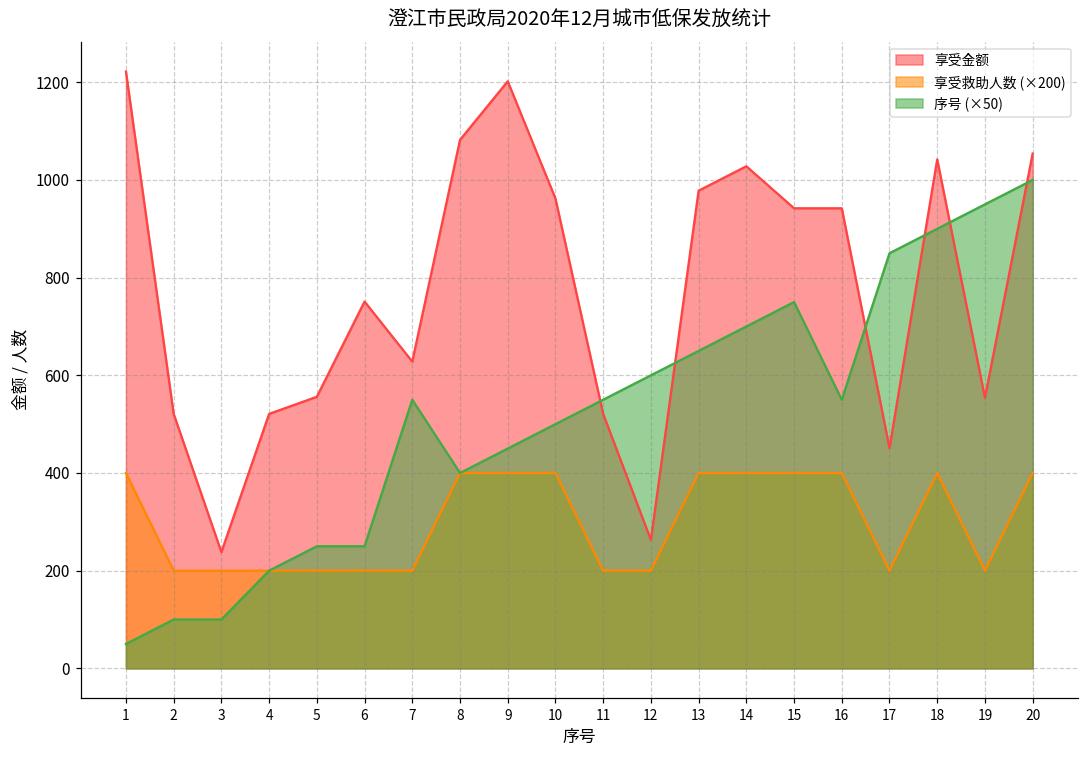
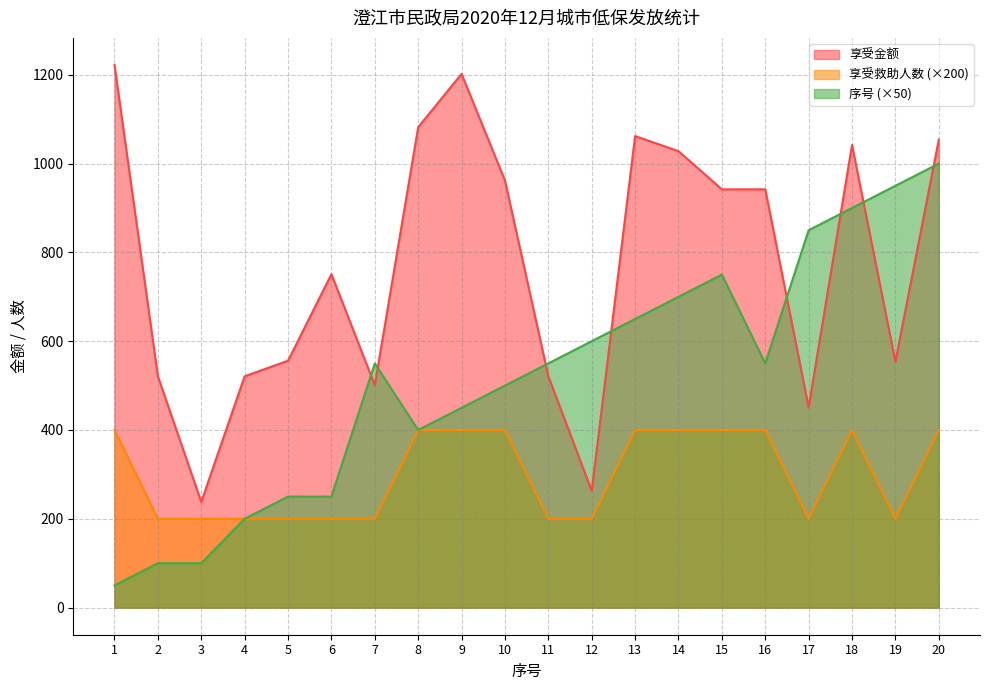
享受金额, 7: 630 -> 500
享受金额, 13: 980 -> 1060
